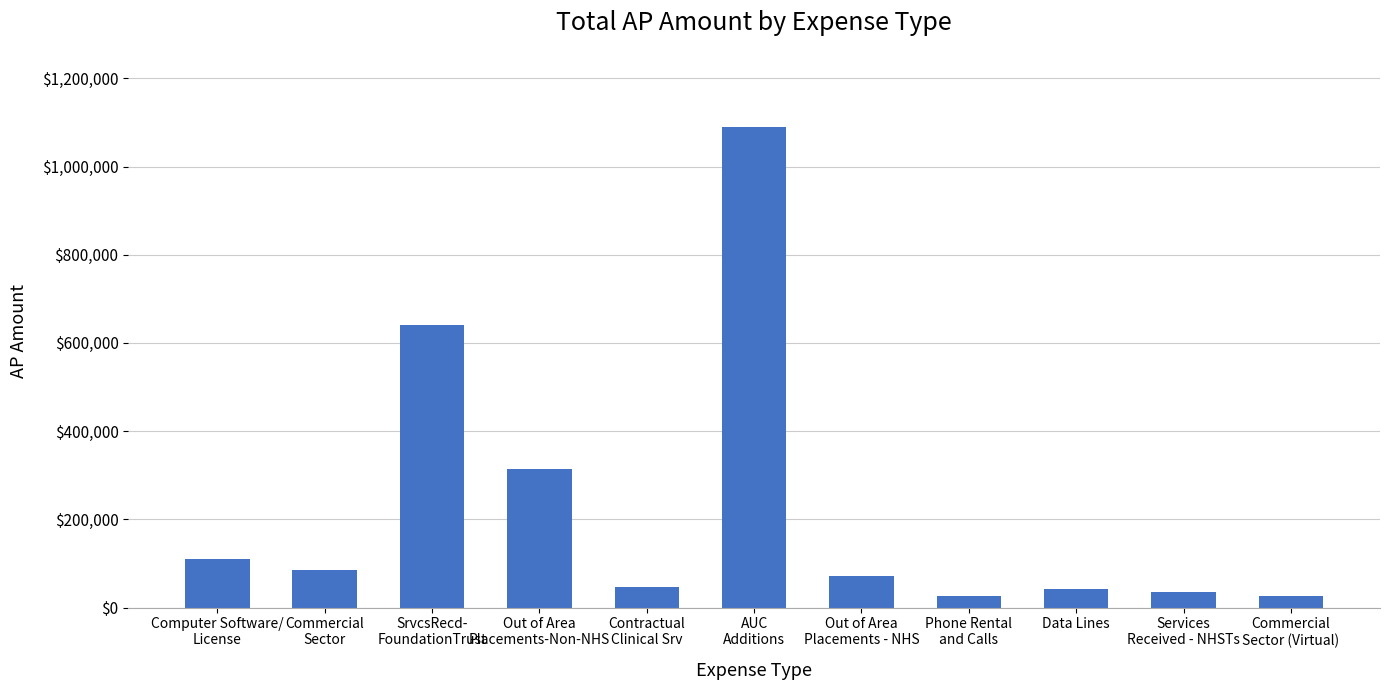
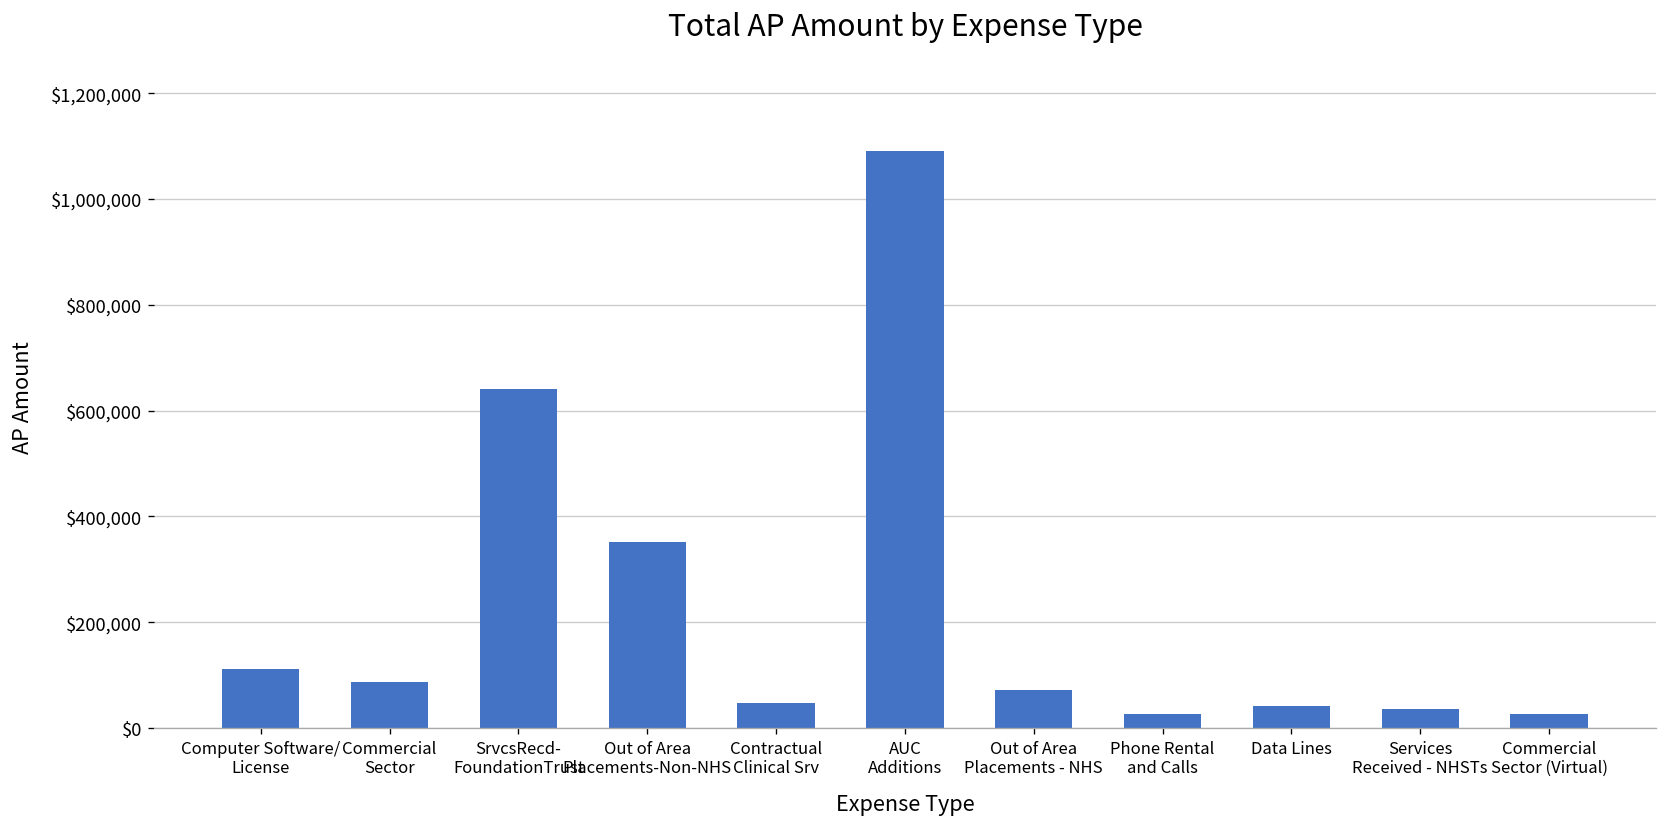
Out of Area Placements-Non-NHS: $310,000 -> $350,000
